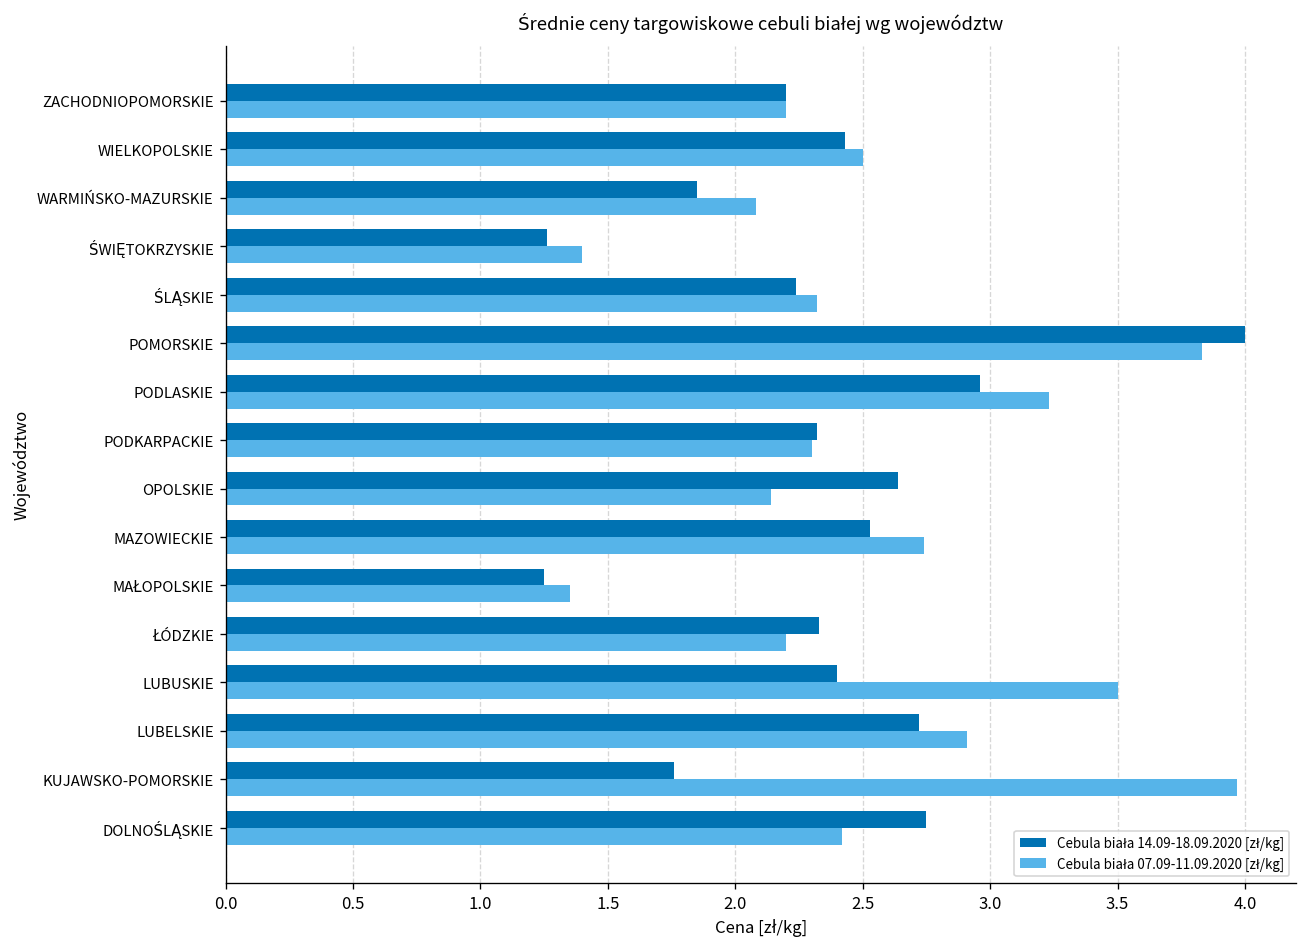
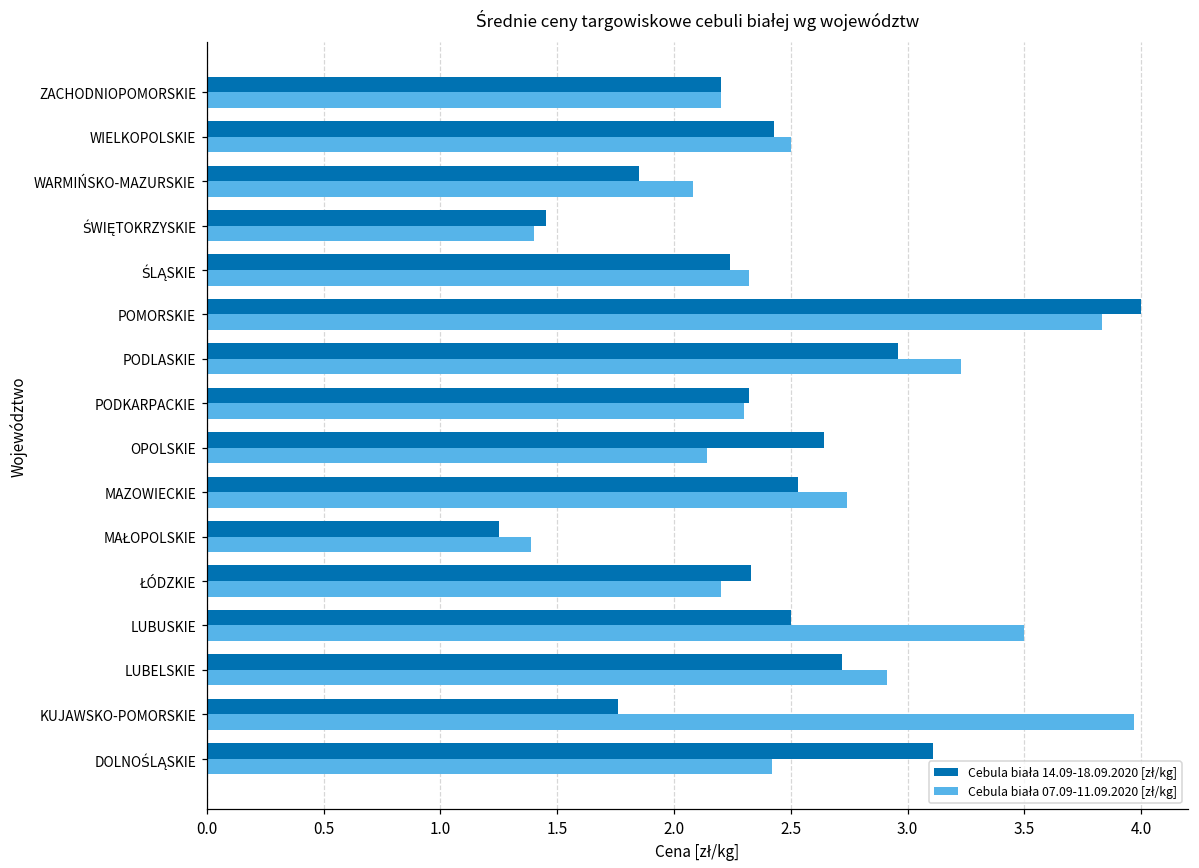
Cebula biała 14.09-18.09.2020 [zł/kg], ŚWIĘTOKRZYSKIE: 1.26 -> 1.45
Cebula biała 07.09-11.09.2020 [zł/kg], MAŁOPOLSKIE: 1.35 -> 1.39
Cebula biała 14.09-18.09.2020 [zł/kg], LUBUSKIE: 2.4 -> 2.5
Cebula biała 14.09-18.09.2020 [zł/kg], DOLNOŚLĄSKIE: 2.75 -> 3.11
